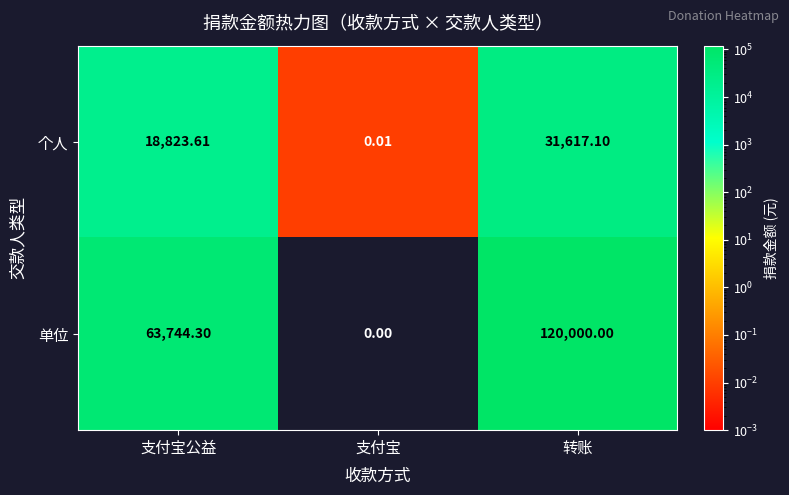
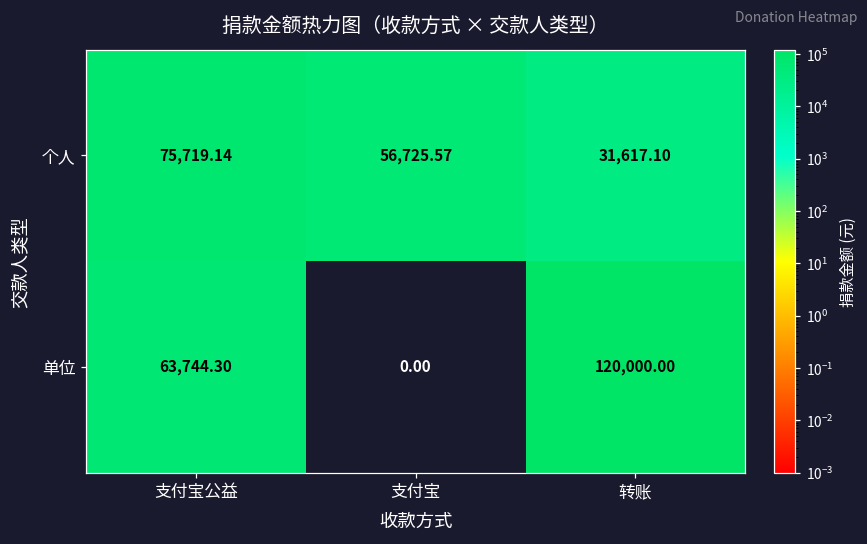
个人, 支付宝公益: 18,823.61 -> 75,719.14
个人, 支付宝: 0.01 -> 56,725.57
